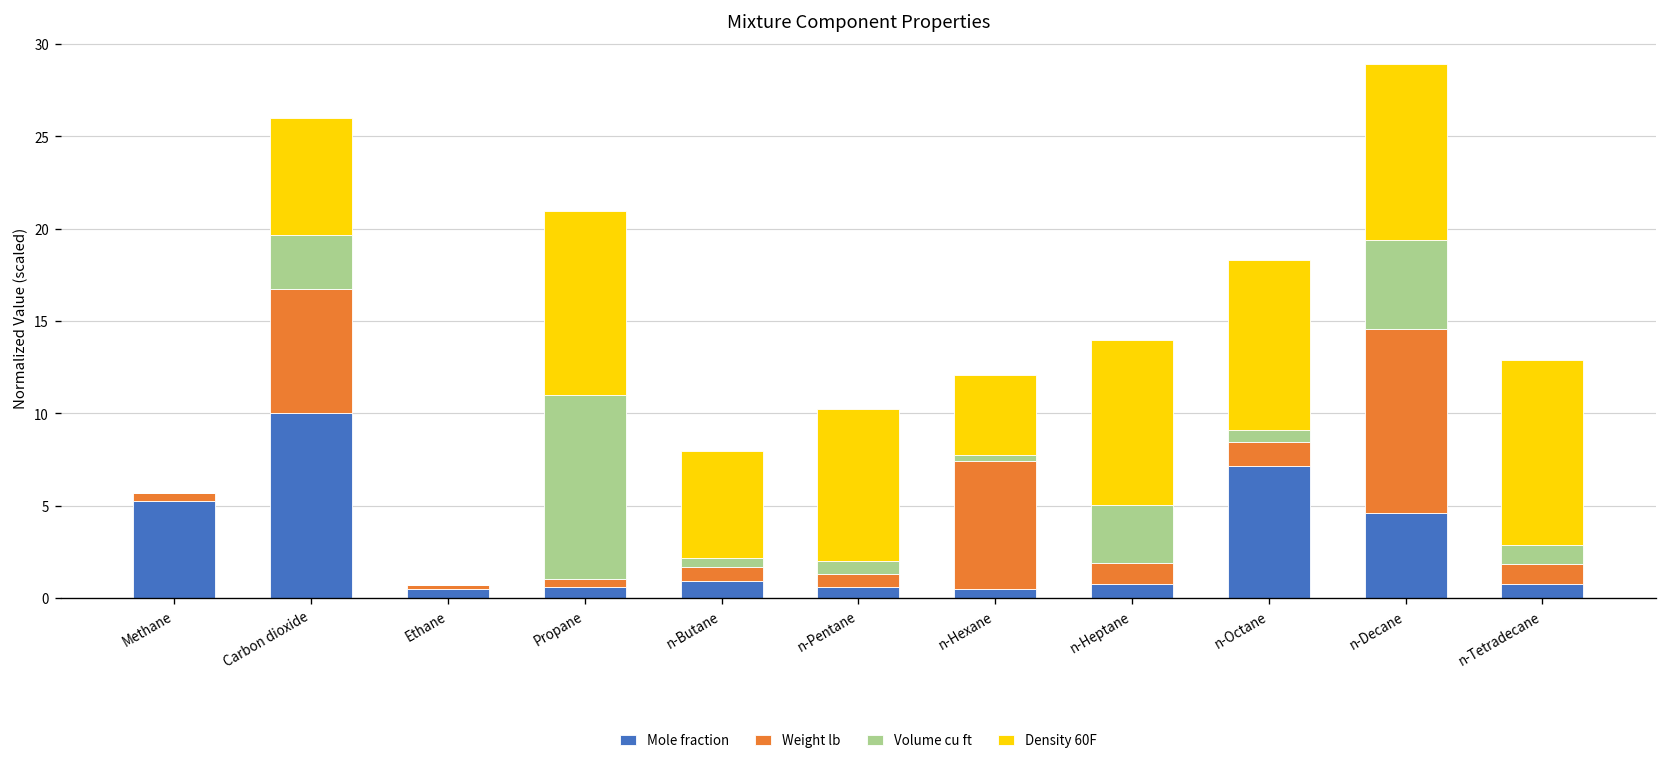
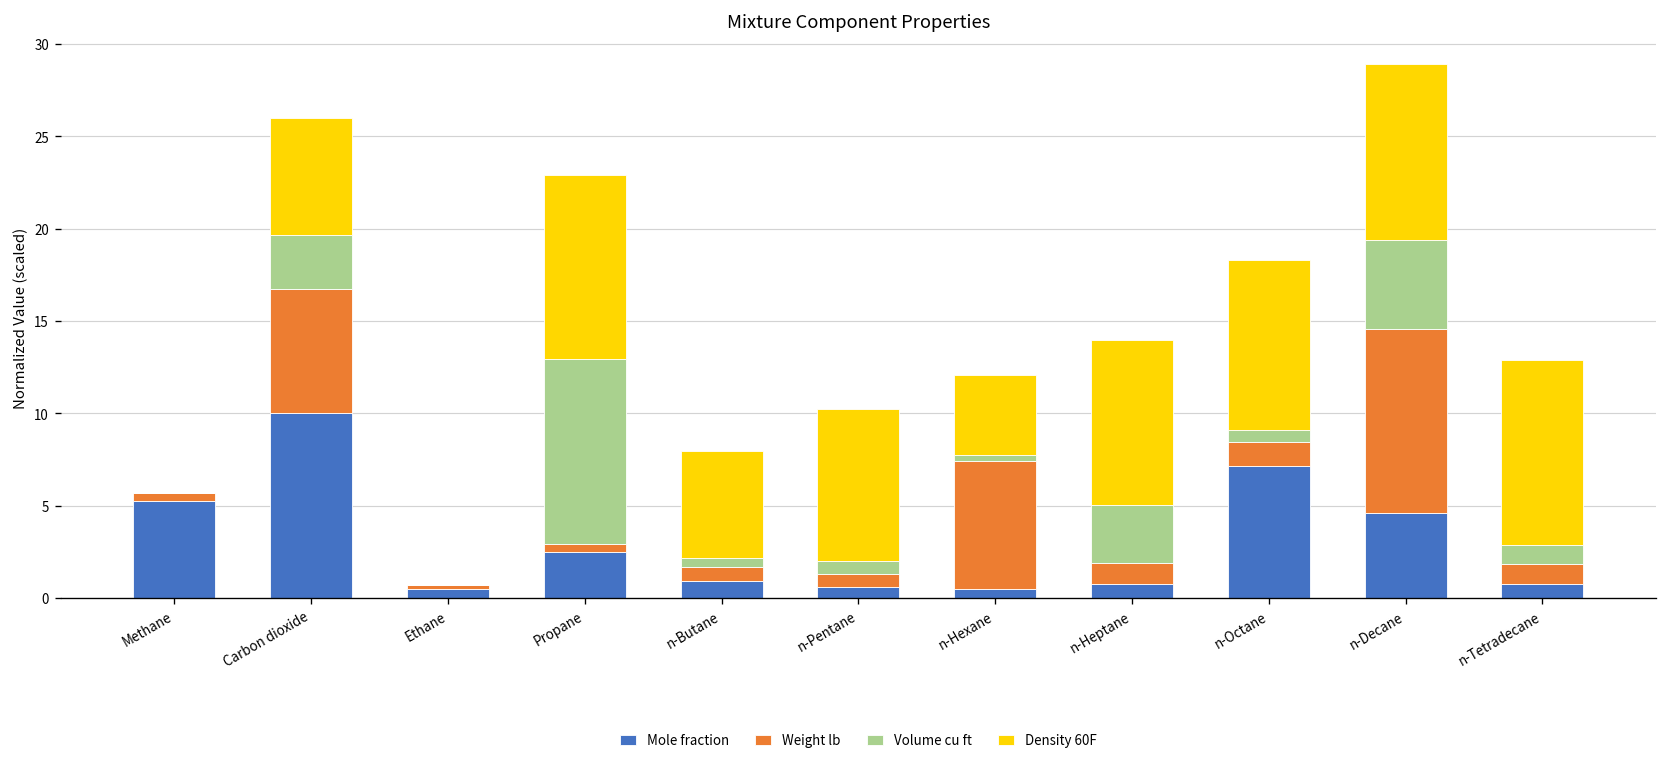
Mole fraction, Propane: 0.6 -> 2.5
